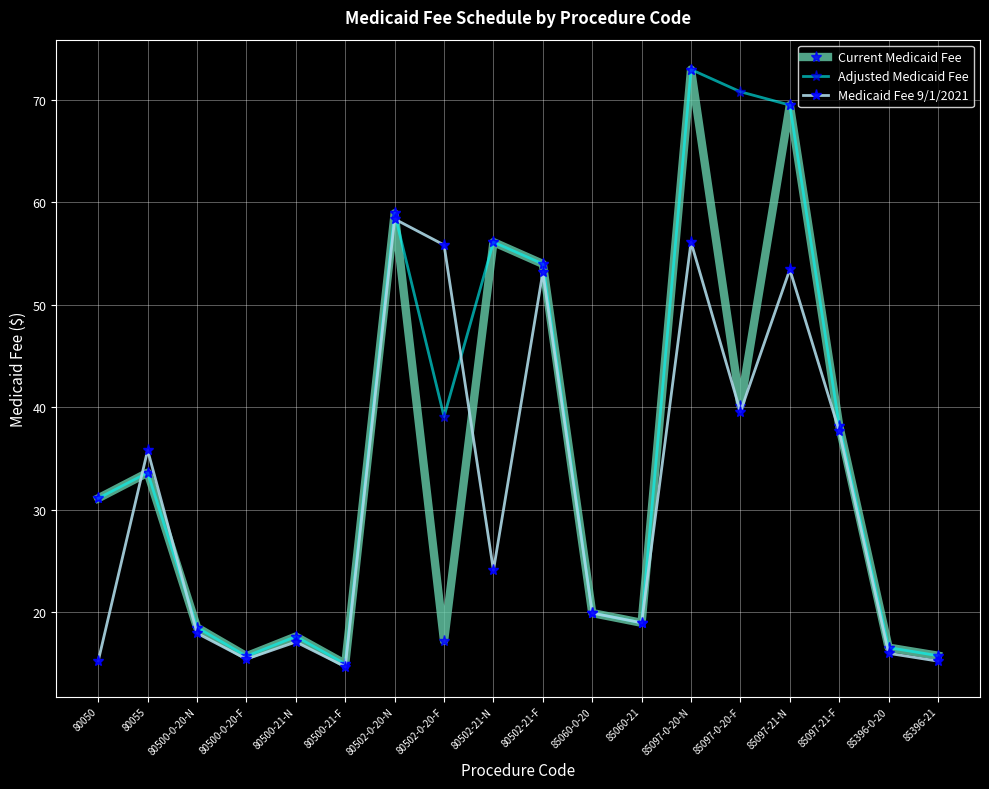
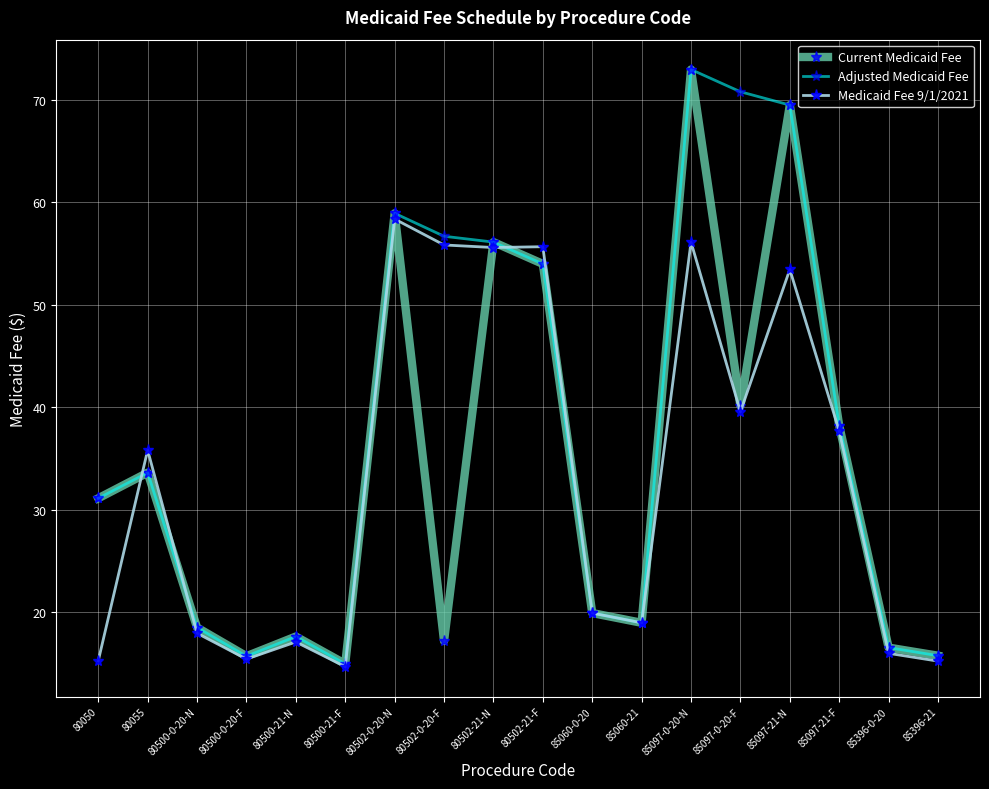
Adjusted Medicaid Fee, 80502-0-20-F: 39.1 -> 56.7
Medicaid Fee 9/1/2021, 80502-21-N: 24.1 -> 55.6
Medicaid Fee 9/1/2021, 80502-21-F: 53.2 -> 55.7
